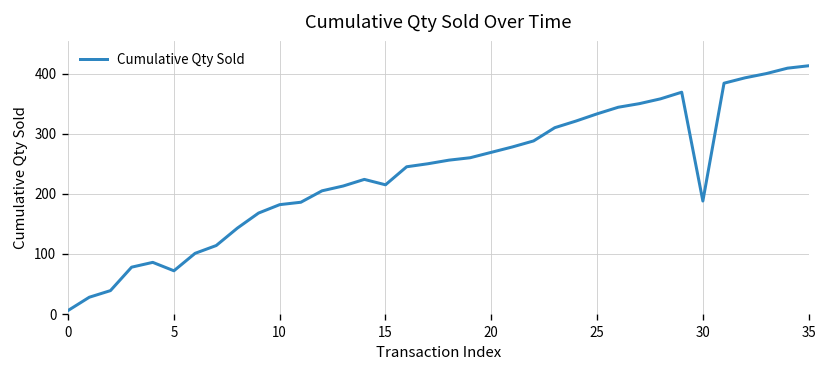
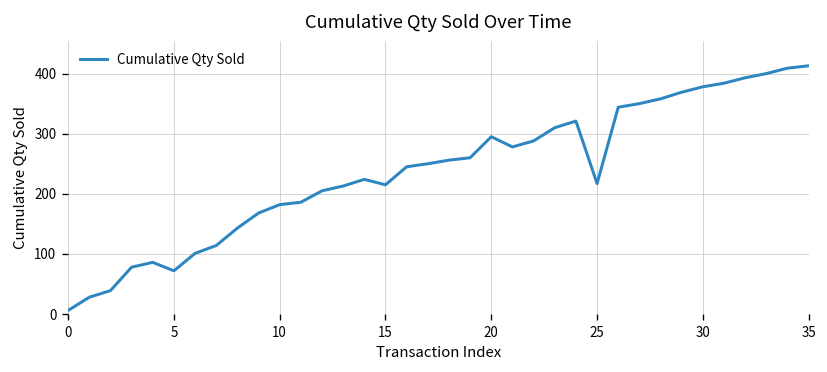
20: 270 -> 300
25: 330 -> 220
30: 190 -> 380
